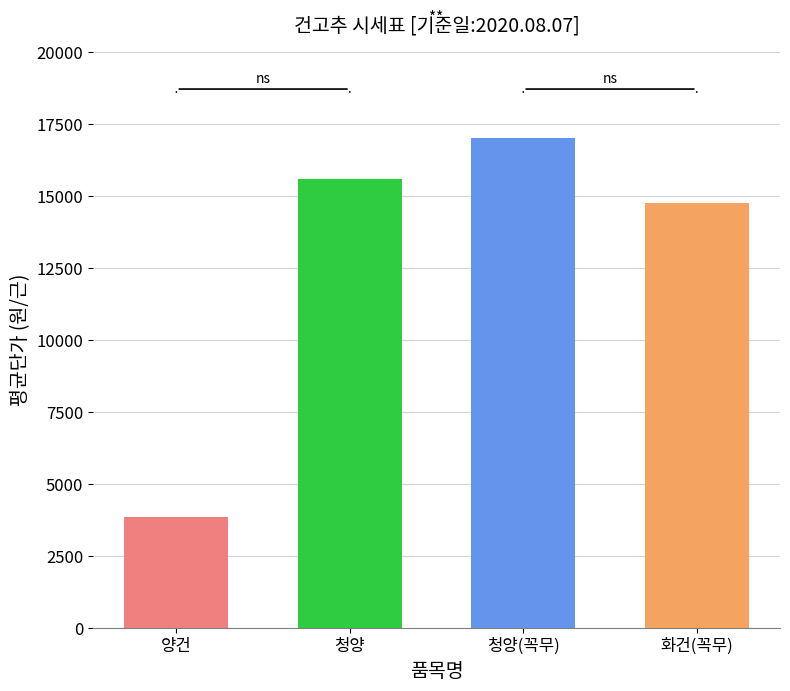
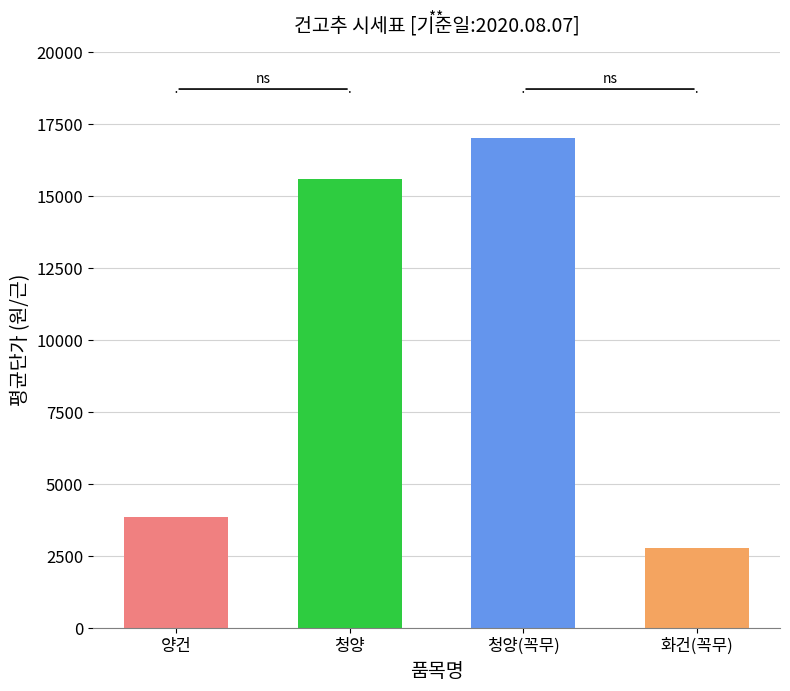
화건(꼭무): 14800 -> 2800
